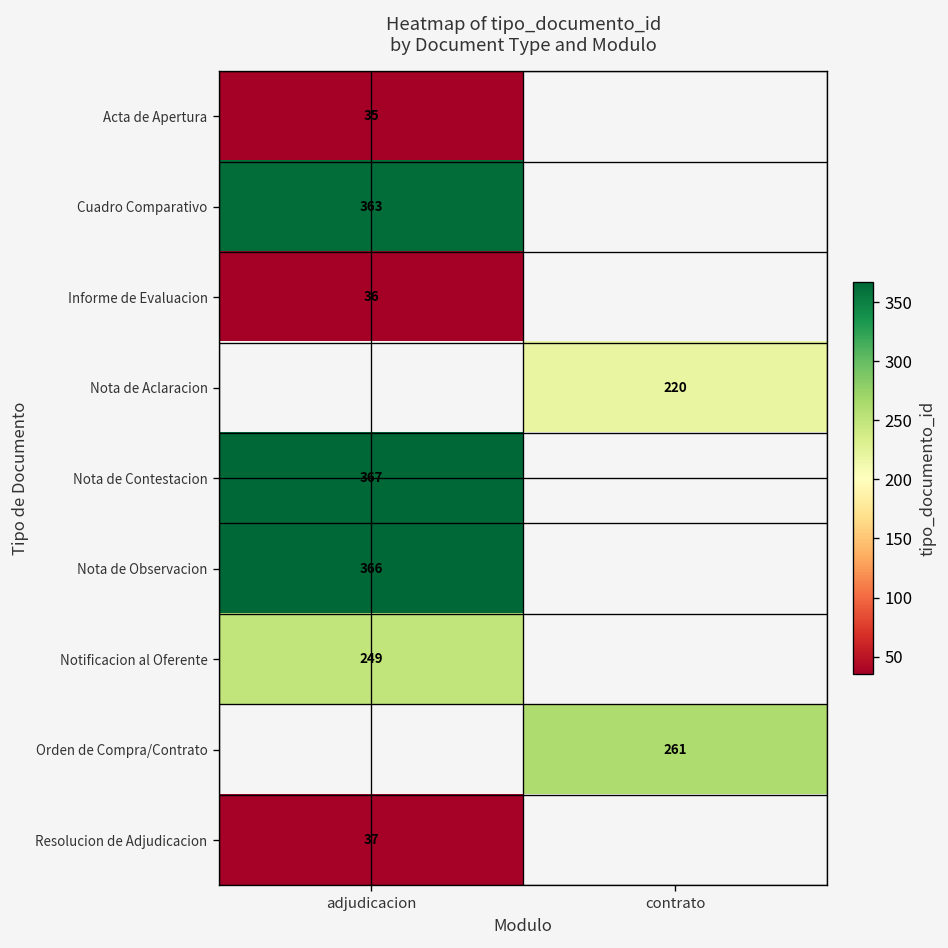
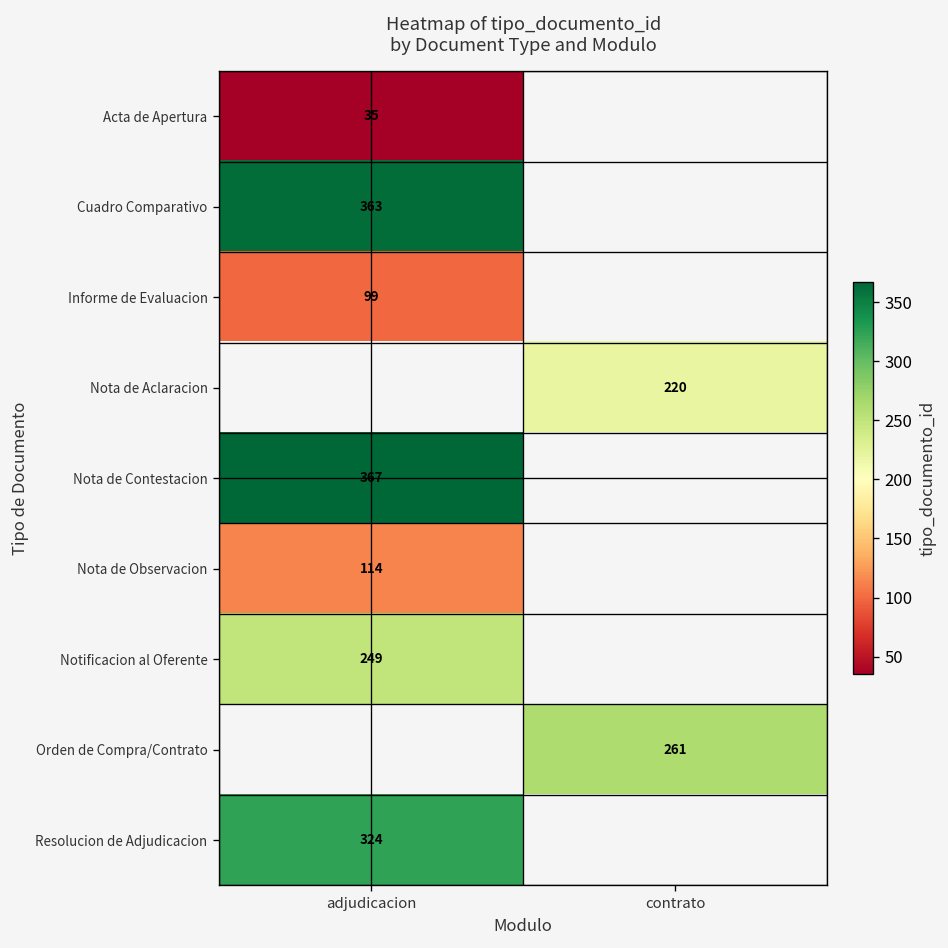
Informe de Evaluacion, adjudicacion: 36 -> 99
Nota de Observacion, adjudicacion: 366 -> 114
Resolucion de Adjudicacion, adjudicacion: 37 -> 324
